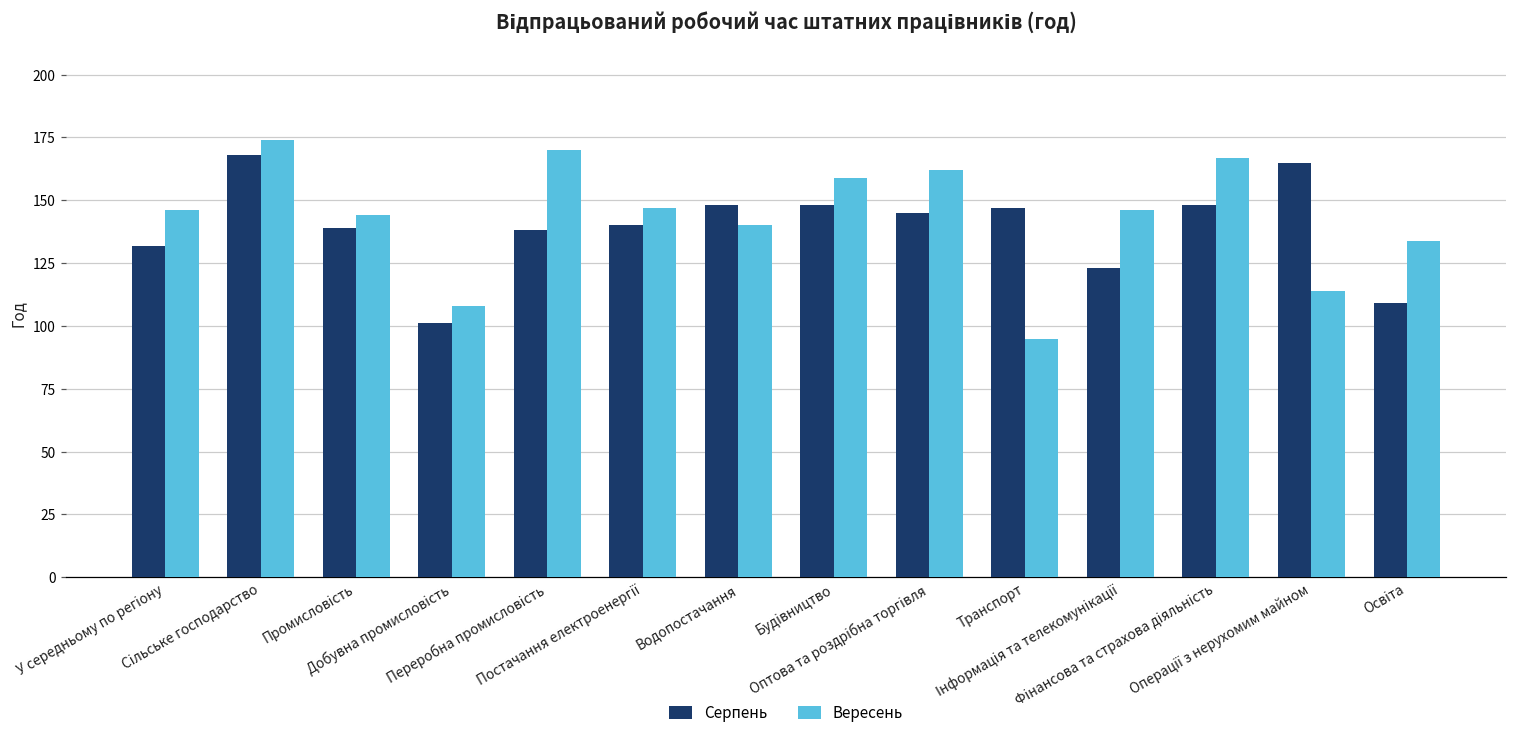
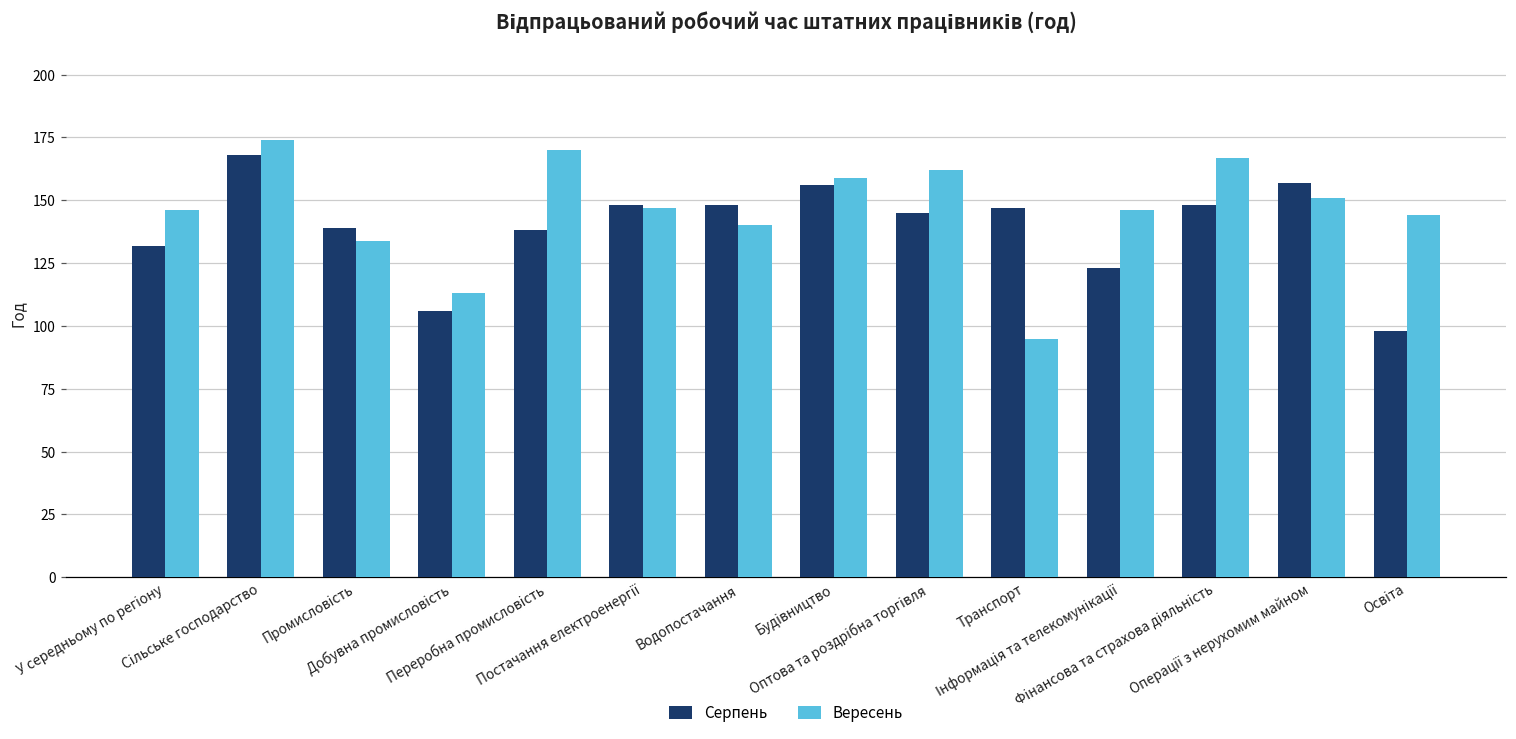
Вересень, Промисловість: 144 -> 134
Серпень, Добувна промисловість: 101 -> 106
Вересень, Добувна промисловість: 108 -> 113
Серпень, Постачання електроенергії: 140 -> 148
Серпень, Будівництво: 148 -> 156
Серпень, Операції з нерухомим майном: 165 -> 157
Вересень, Операції з нерухомим майном: 114 -> 151
Серпень, Освіта: 109 -> 98
Вересень, Освіта: 134 -> 144
